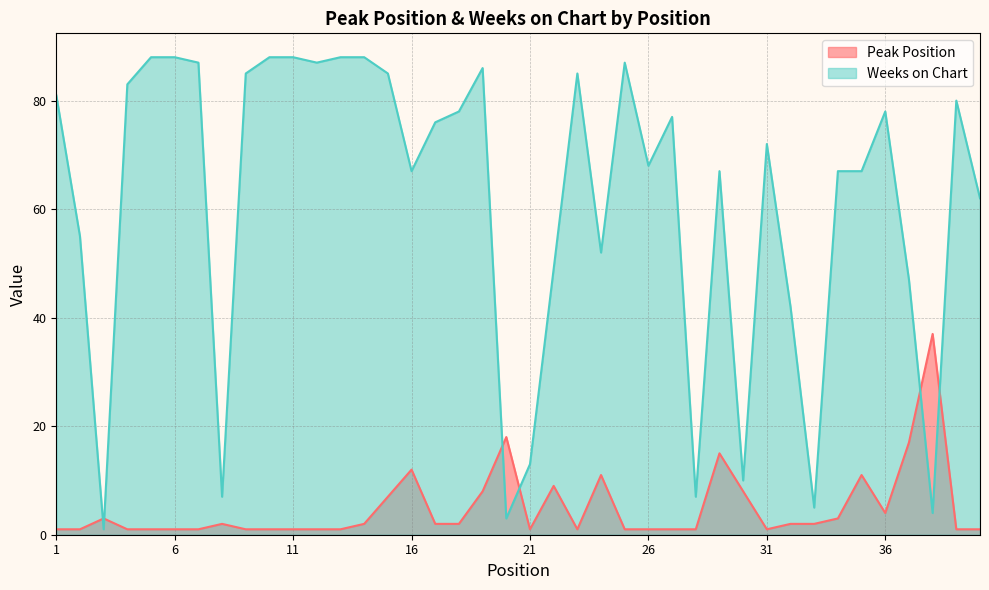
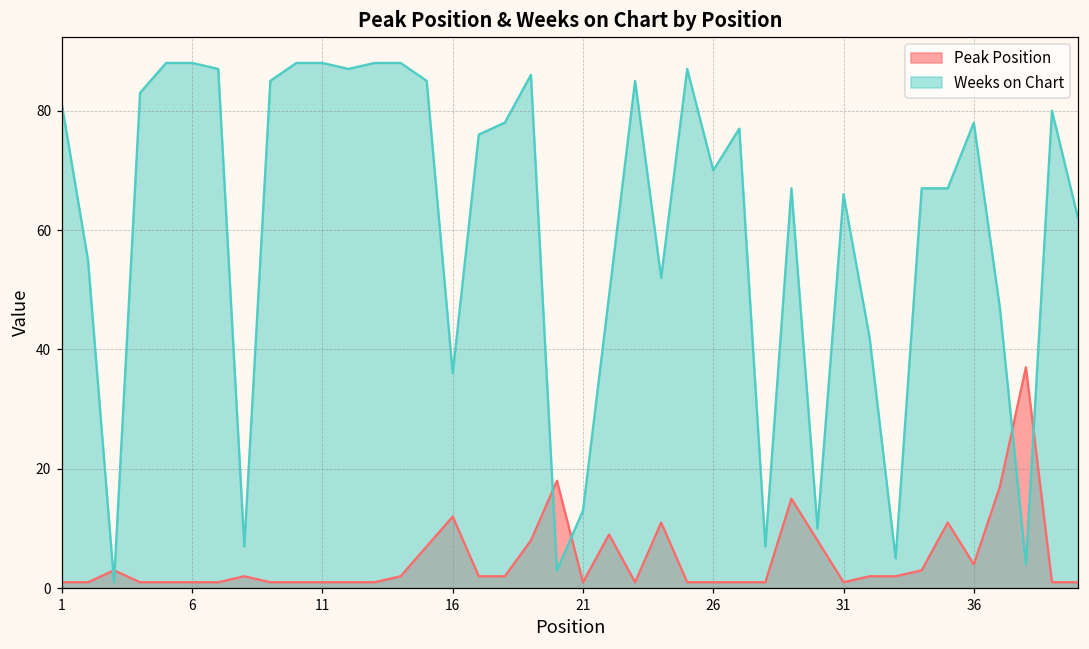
Weeks on Chart, 16: 67 -> 36
Weeks on Chart, 26: 68 -> 70
Weeks on Chart, 31: 72 -> 66
